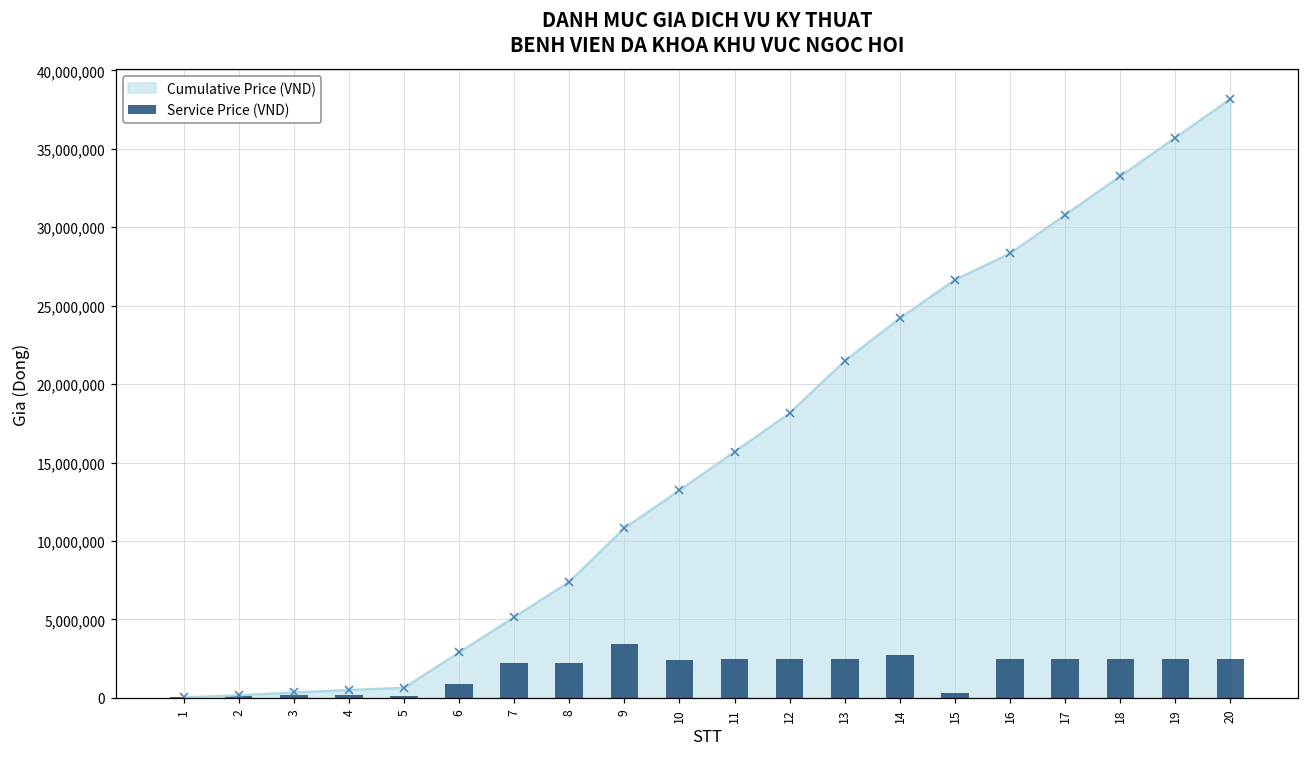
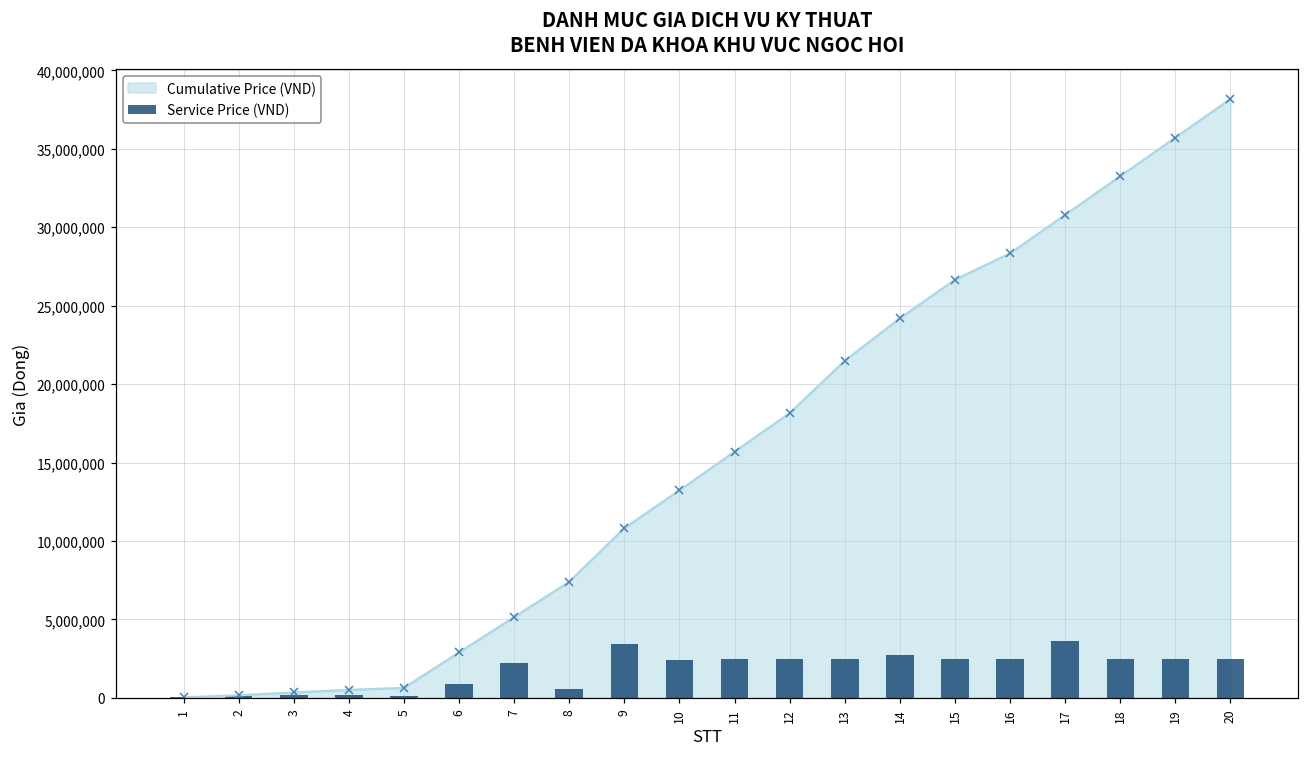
Service Price (VND), 8: 2,300,000 -> 500,000
Service Price (VND), 15: 300,000 -> 2,500,000
Service Price (VND), 17: 2,500,000 -> 3,700,000
